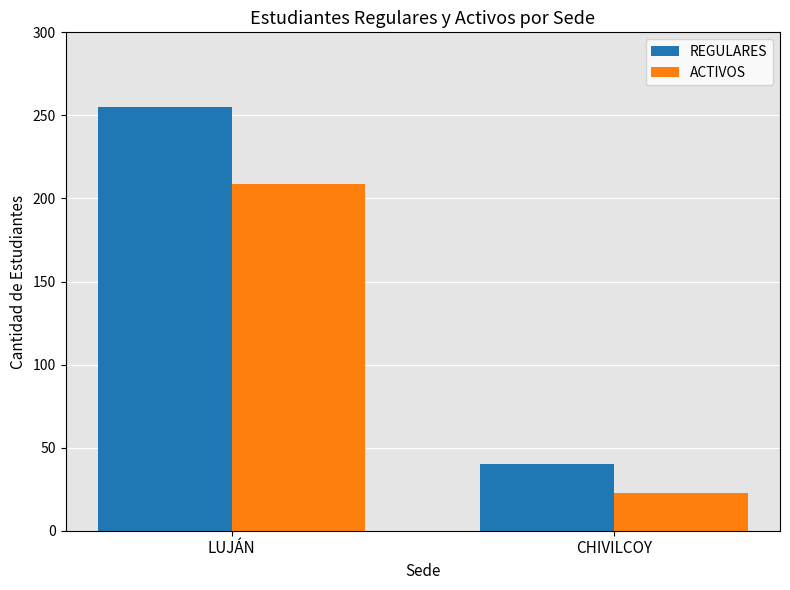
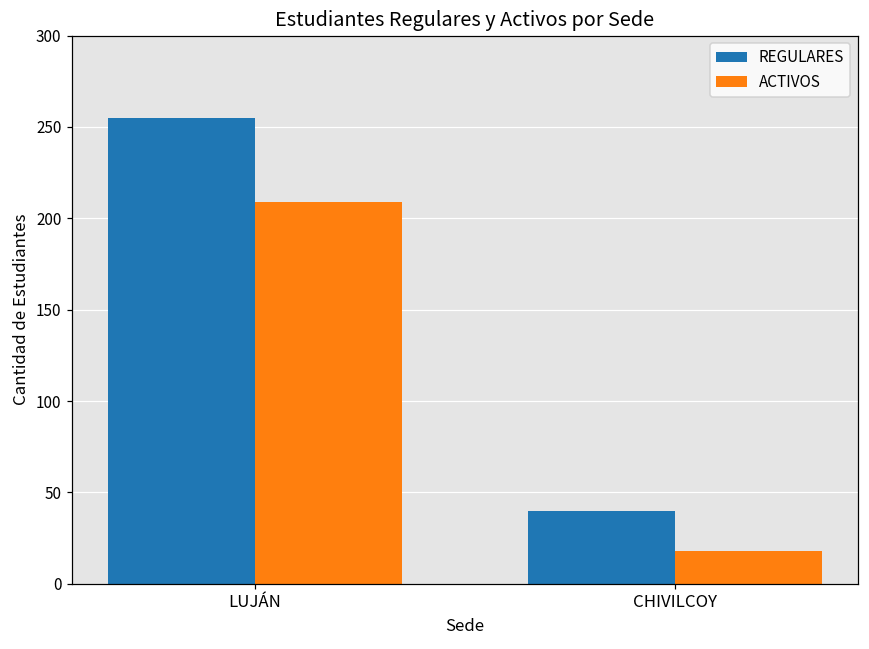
ACTIVOS, CHIVILCOY: 23 -> 18
